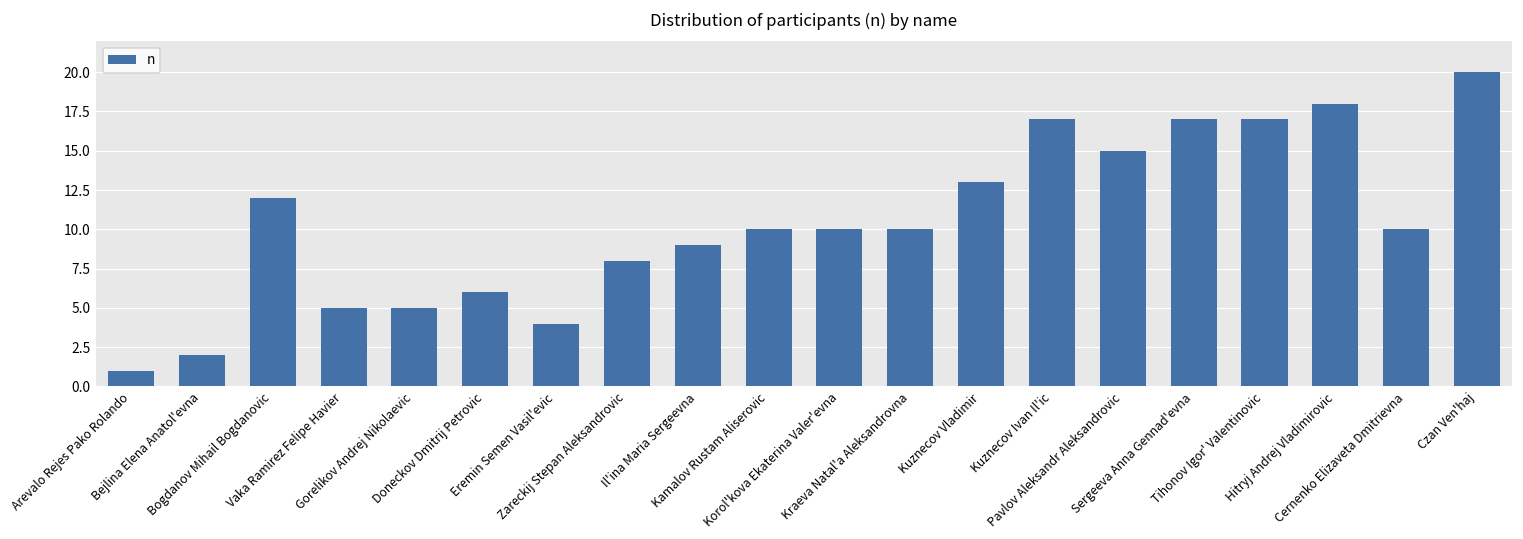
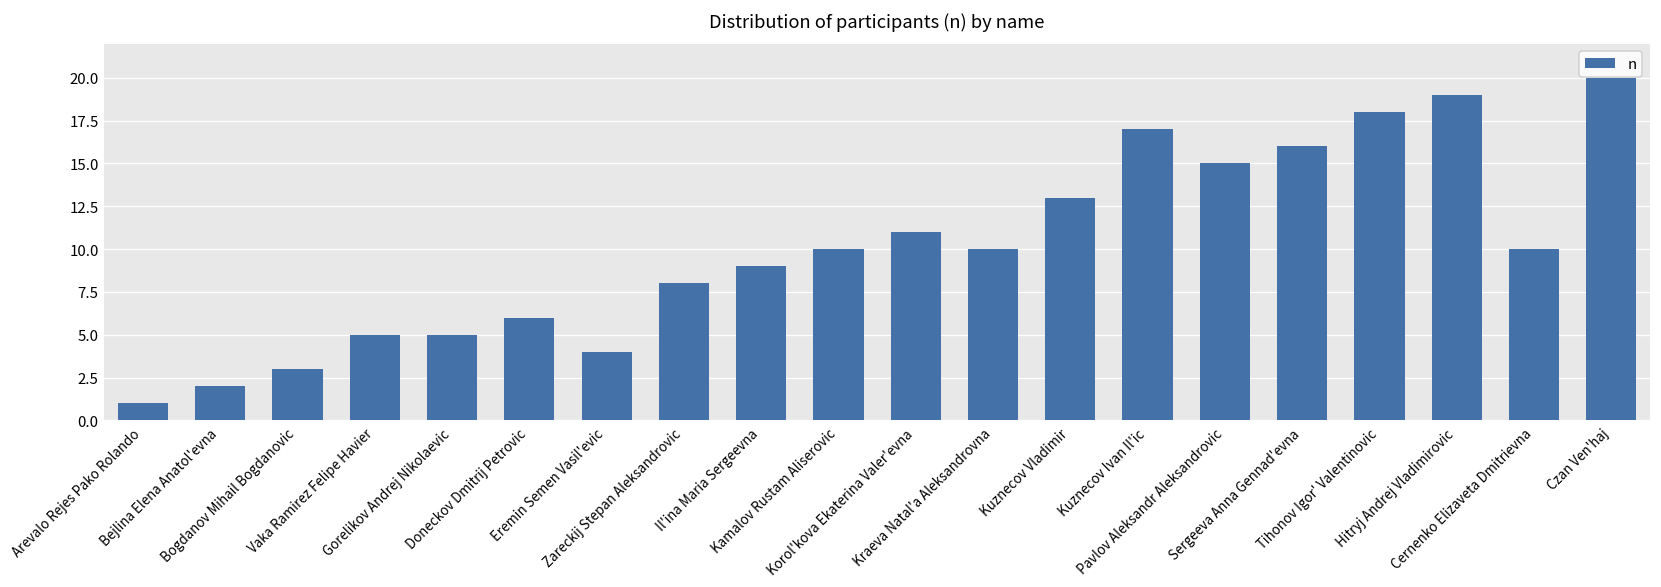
Bogdanov Mihail Bogdanovic: 12 -> 3
Korol'kova Ekaterina Valer'evna: 10 -> 11
Sergeeva Anna Gennad'evna: 17 -> 16
Tihonov Igor' Valentinovic: 17 -> 18
Hitryj Andrej Vladimirovic: 18 -> 19
